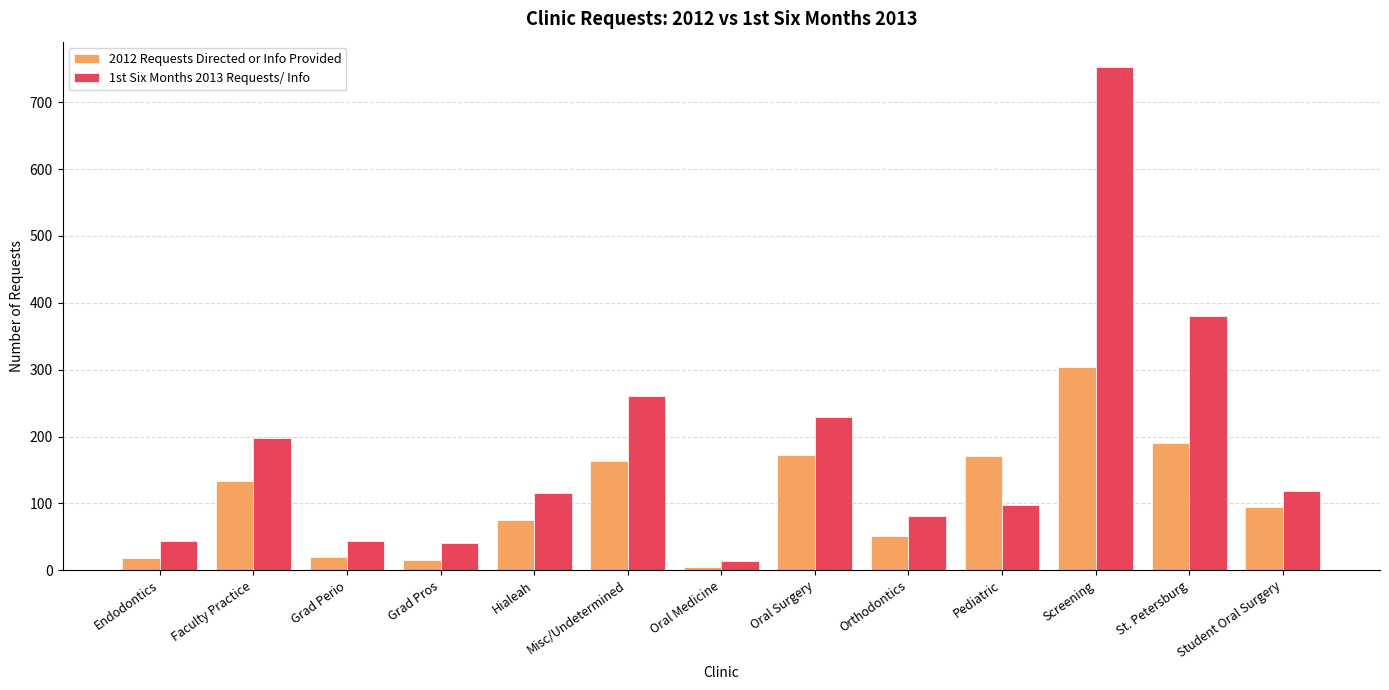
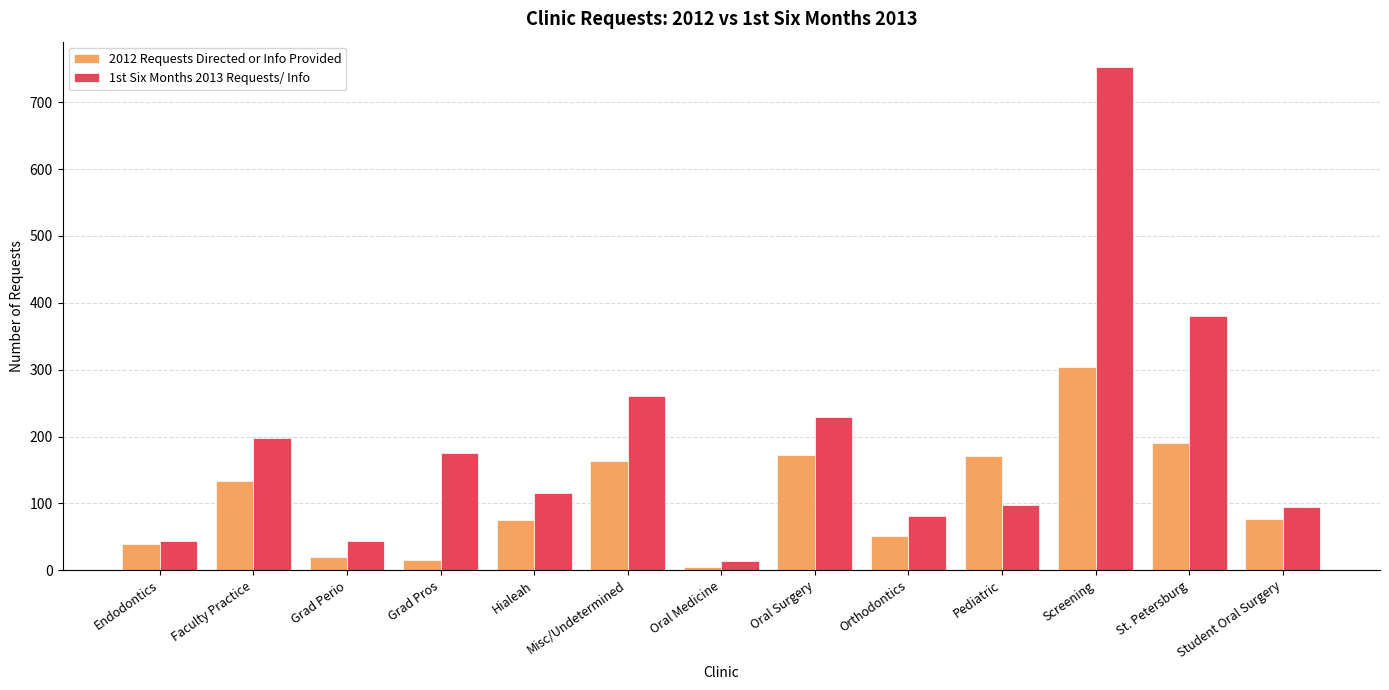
2012 Requests Directed or Info Provided, Endodontics: 20 -> 40
1st Six Months 2013 Requests/ Info, Grad Pros: 40 -> 180
2012 Requests Directed or Info Provided, Student Oral Surgery: 90 -> 80
1st Six Months 2013 Requests/ Info, Student Oral Surgery: 120 -> 90
